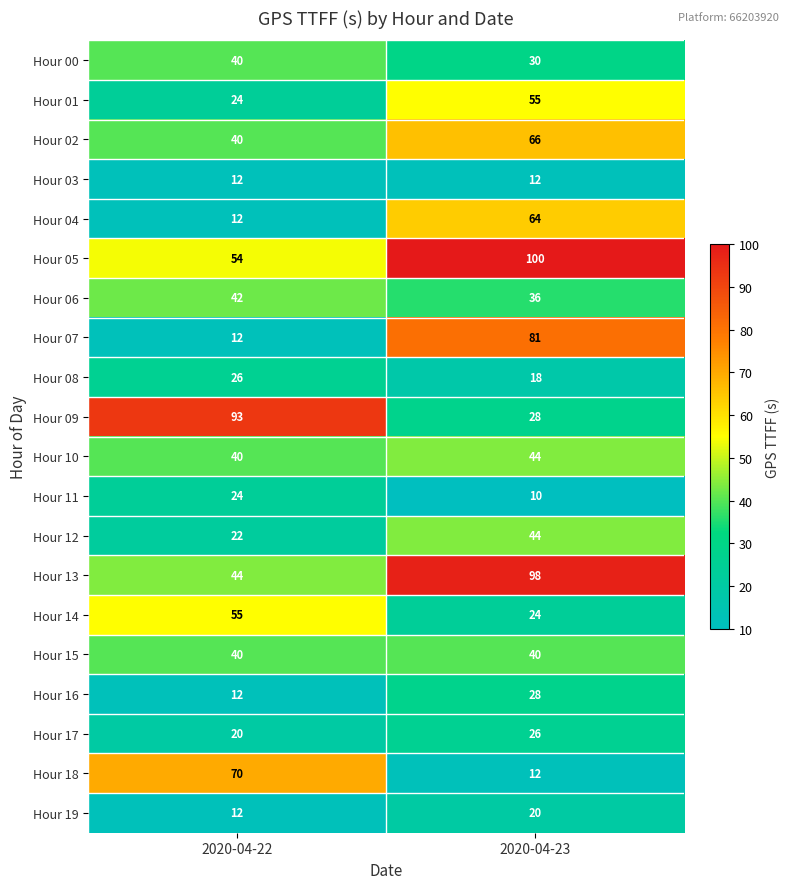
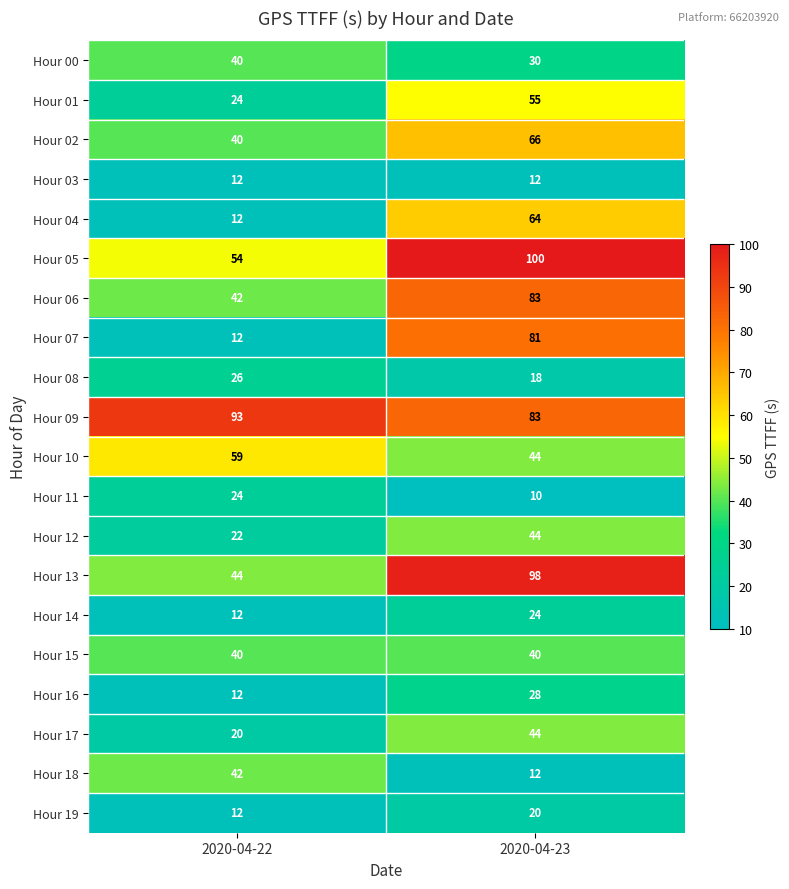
Hour 06, 2020-04-23: 36 -> 83
Hour 09, 2020-04-23: 28 -> 83
Hour 10, 2020-04-22: 40 -> 59
Hour 14, 2020-04-22: 55 -> 12
Hour 17, 2020-04-23: 26 -> 44
Hour 18, 2020-04-22: 70 -> 42
